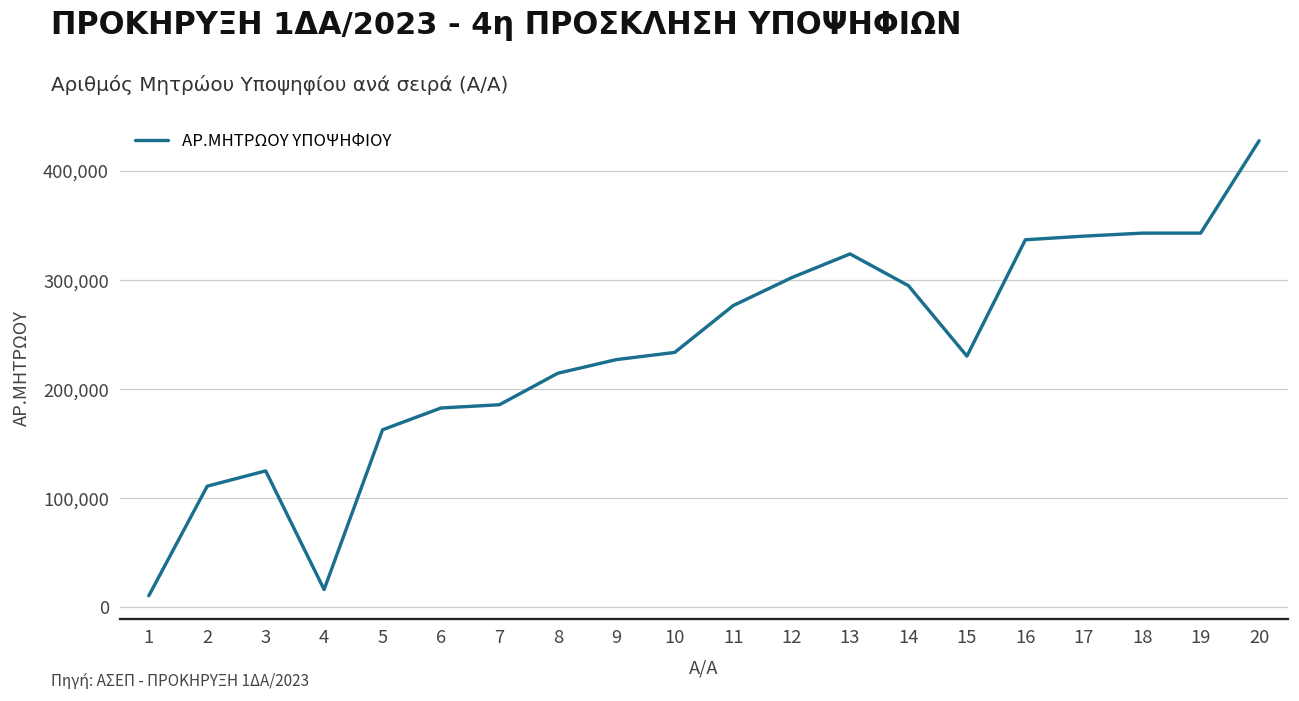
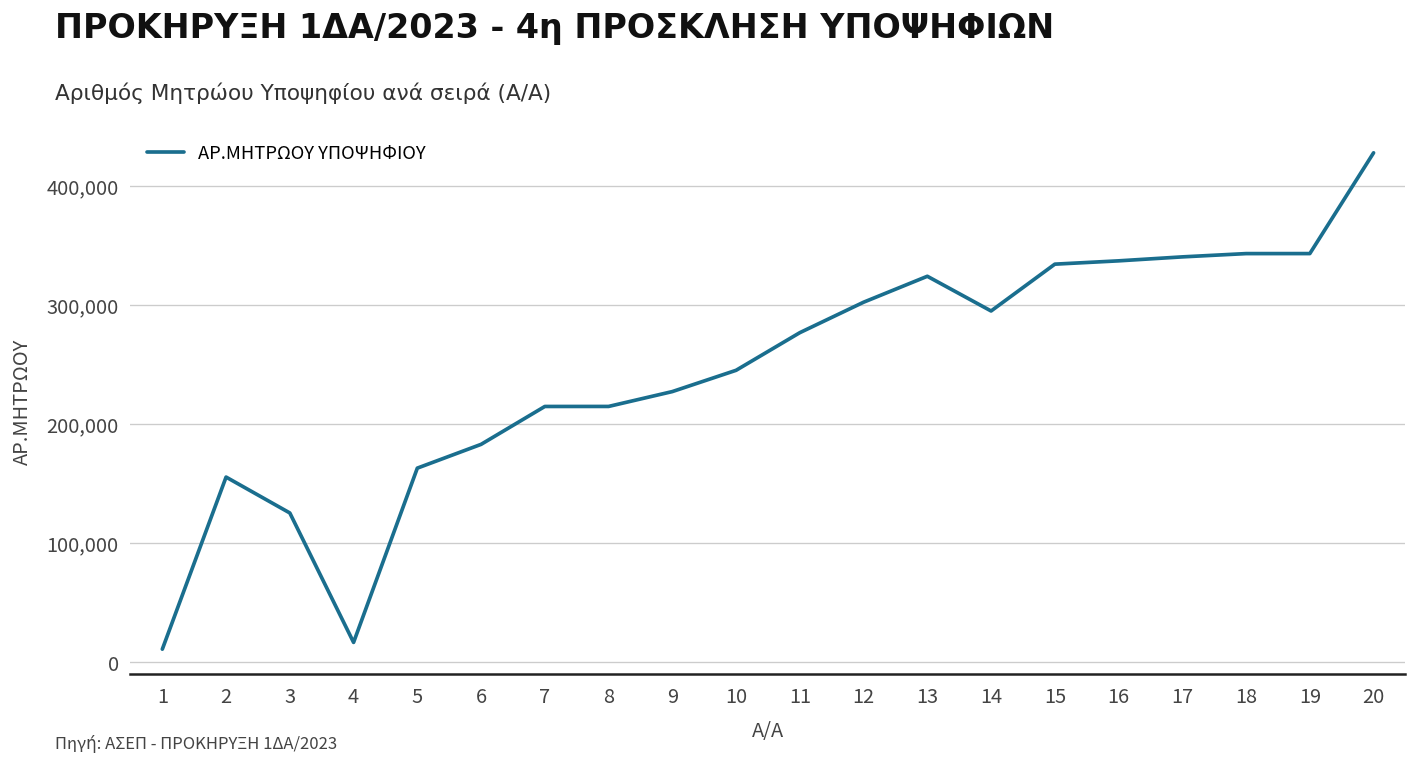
2: 110,000 -> 160,000
7: 190,000 -> 210,000
10: 230,000 -> 240,000
15: 230,000 -> 330,000
